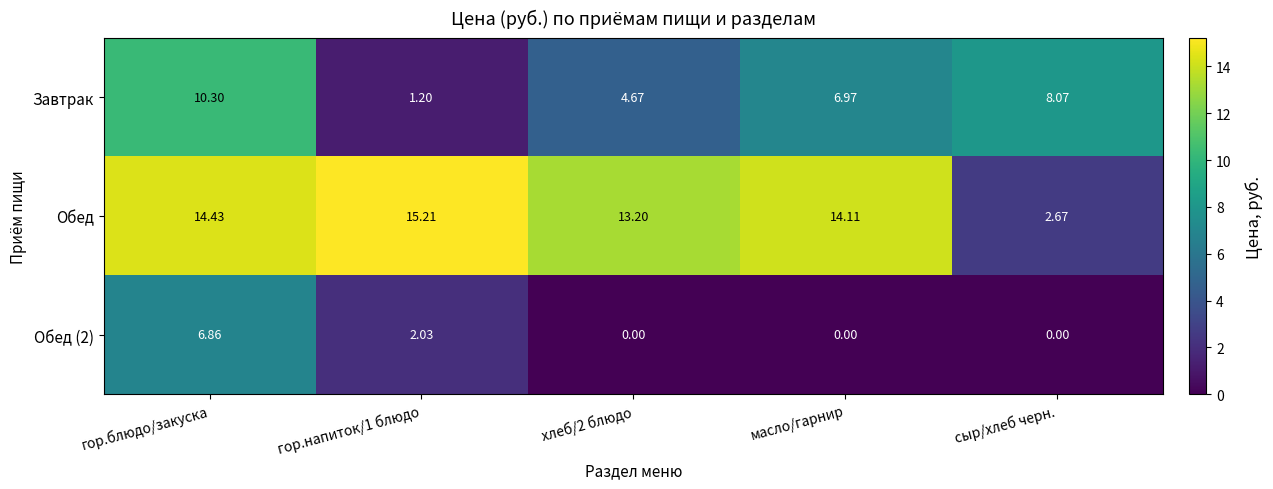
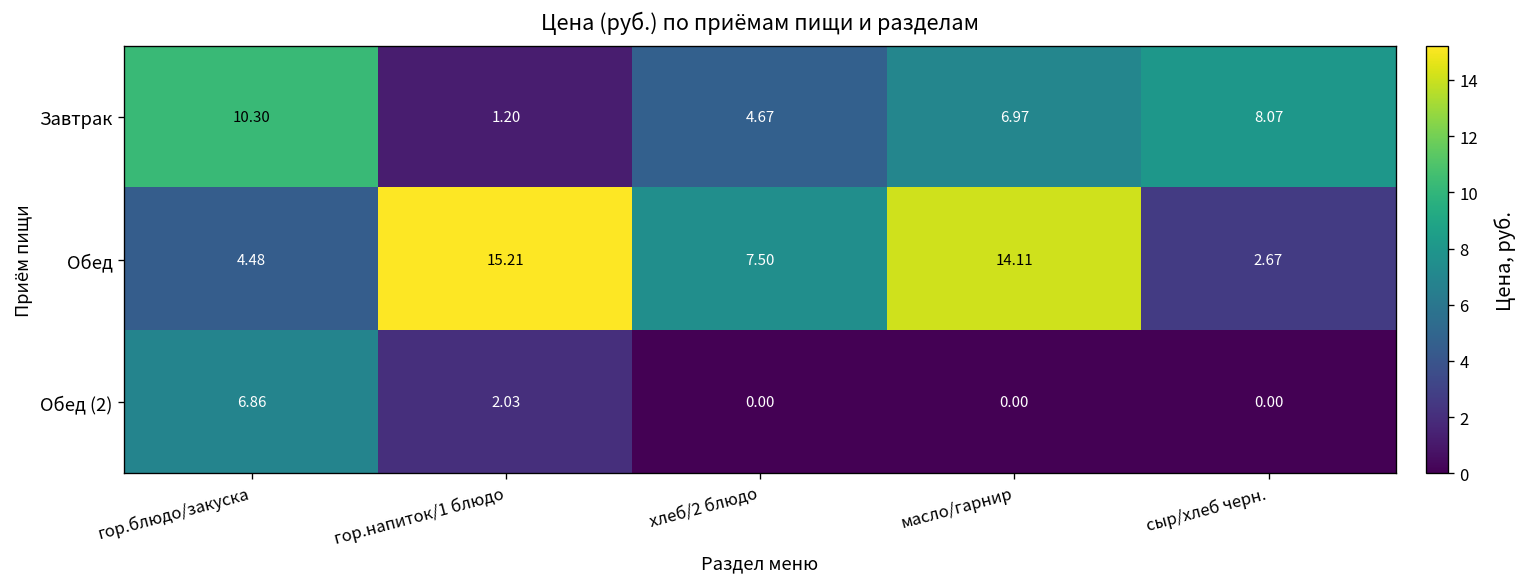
Обед, гор.блюдо/закуска: 14.43 -> 4.48
Обед, хлеб/2 блюдо: 13.20 -> 7.50
